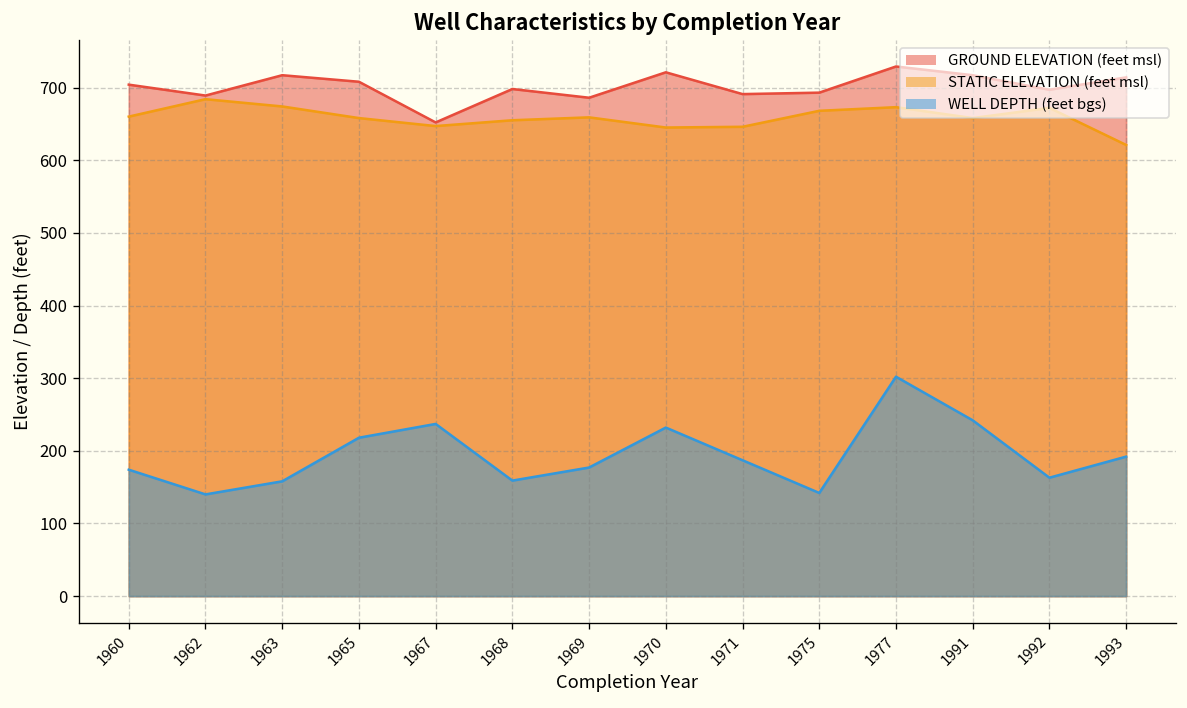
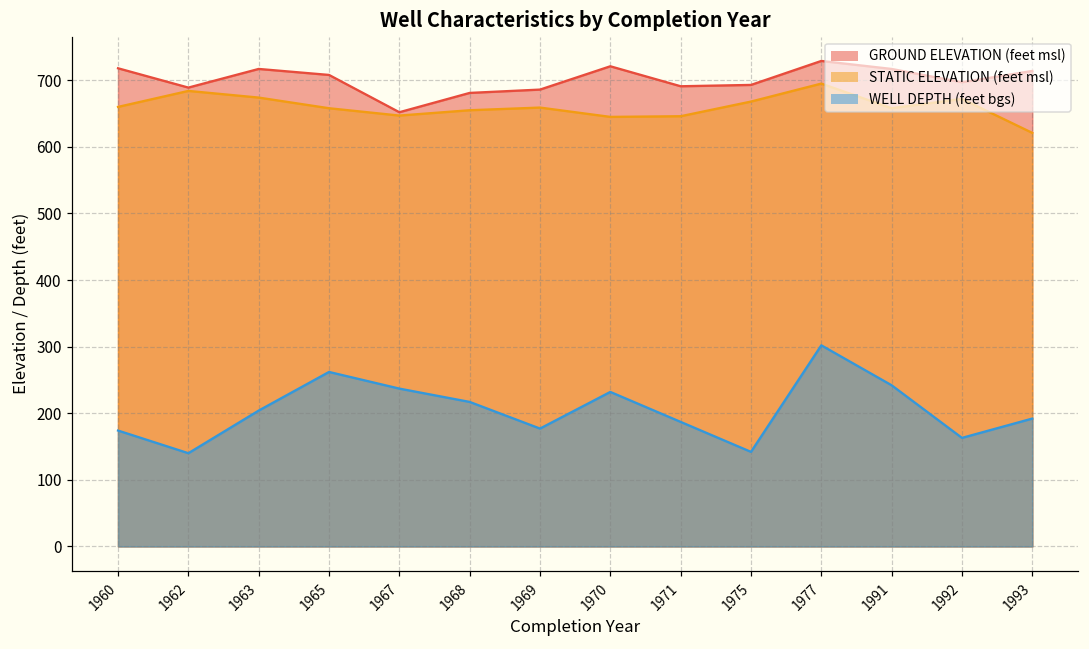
GROUND ELEVATION (feet msl), 1960: 700 -> 720
WELL DEPTH (feet bgs), 1963: 160 -> 200
WELL DEPTH (feet bgs), 1965: 220 -> 260
GROUND ELEVATION (feet msl), 1968: 700 -> 680
WELL DEPTH (feet bgs), 1968: 160 -> 220
STATIC ELEVATION (feet msl), 1977: 670 -> 700
